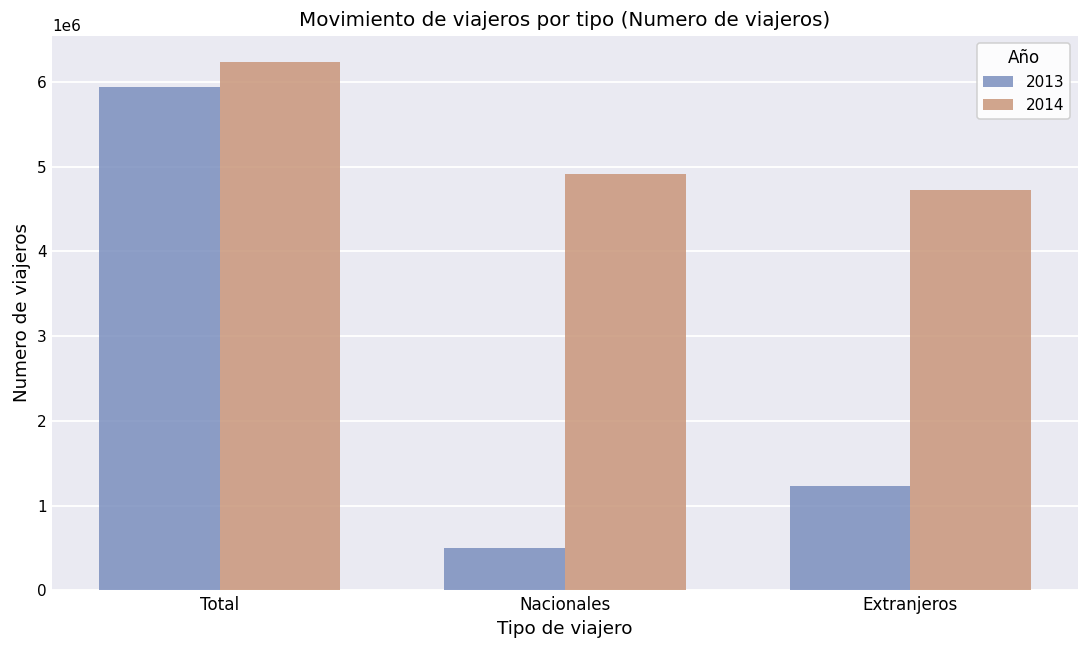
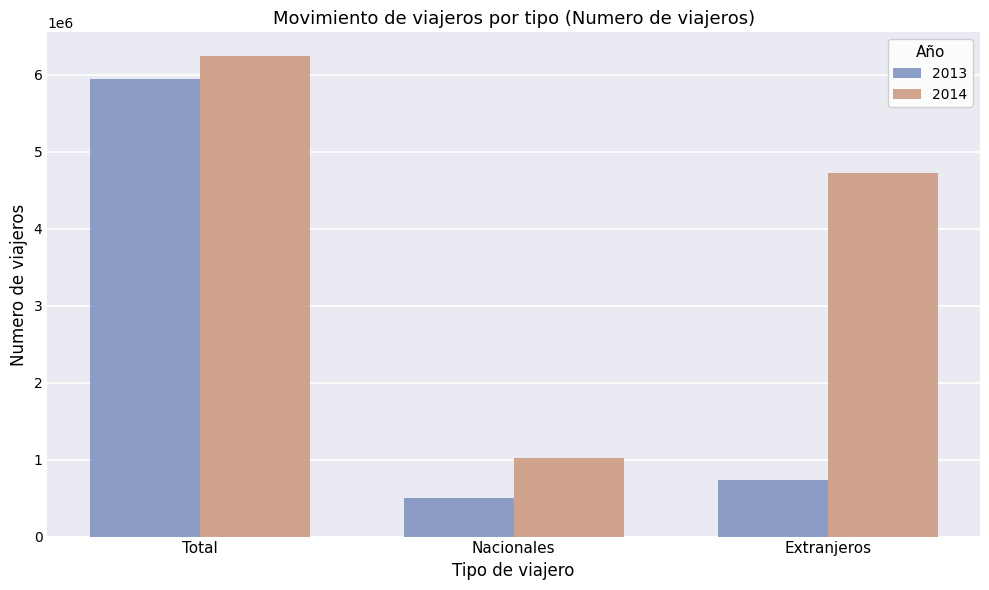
2014, Nacionales: 4900000 -> 1000000
2013, Extranjeros: 1200000 -> 700000
